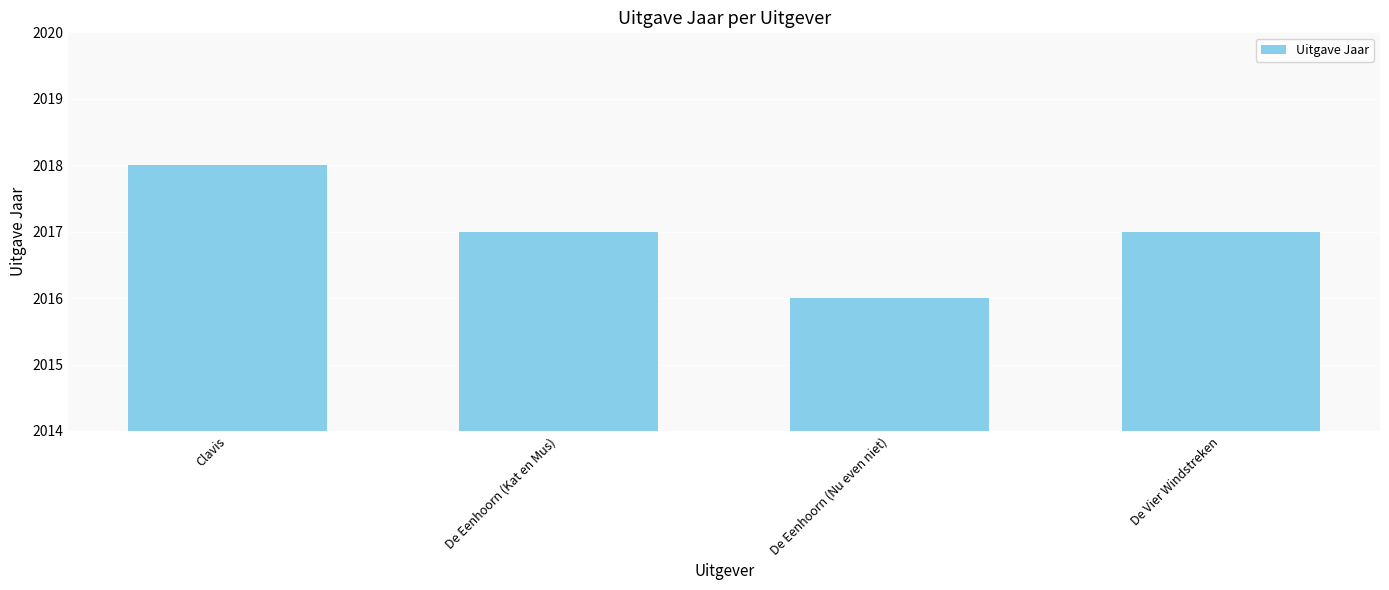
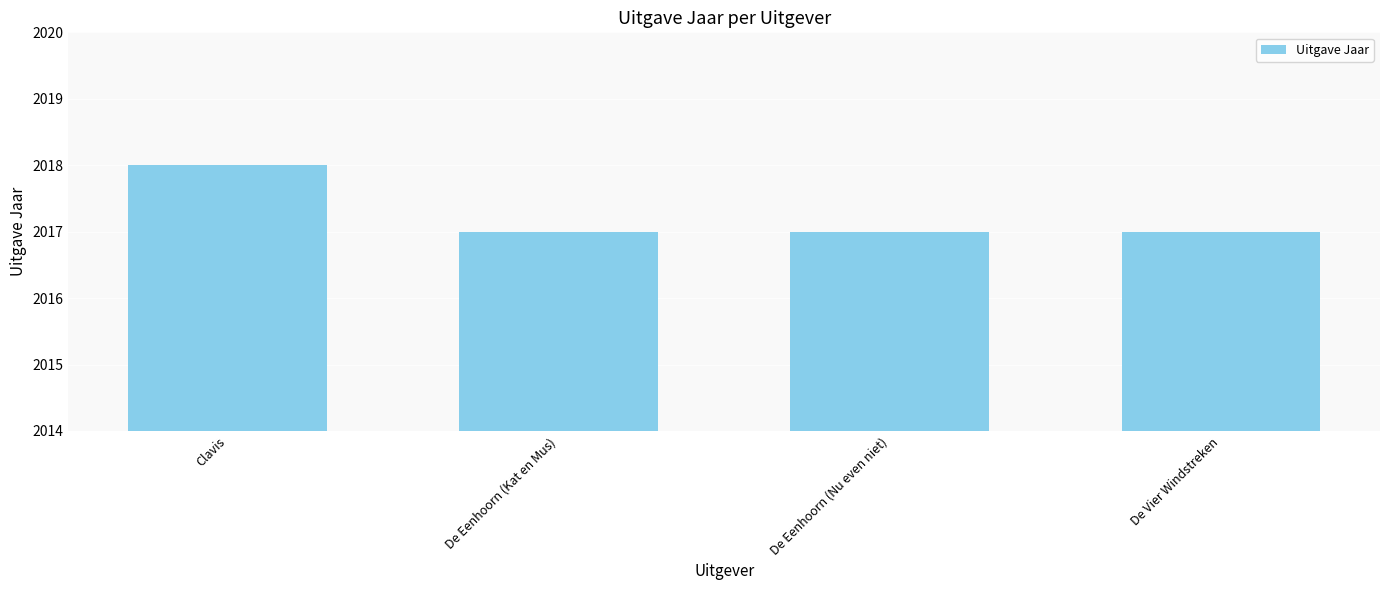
De Eenhoorn (Nu even niet): 2016 -> 2017
